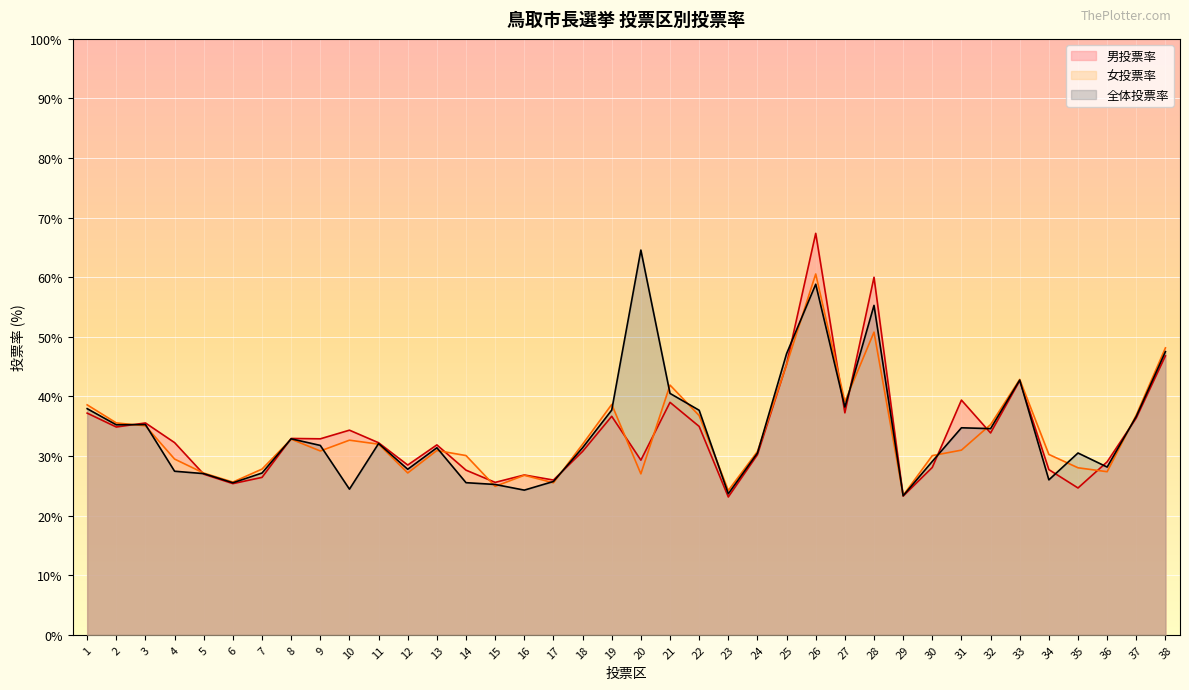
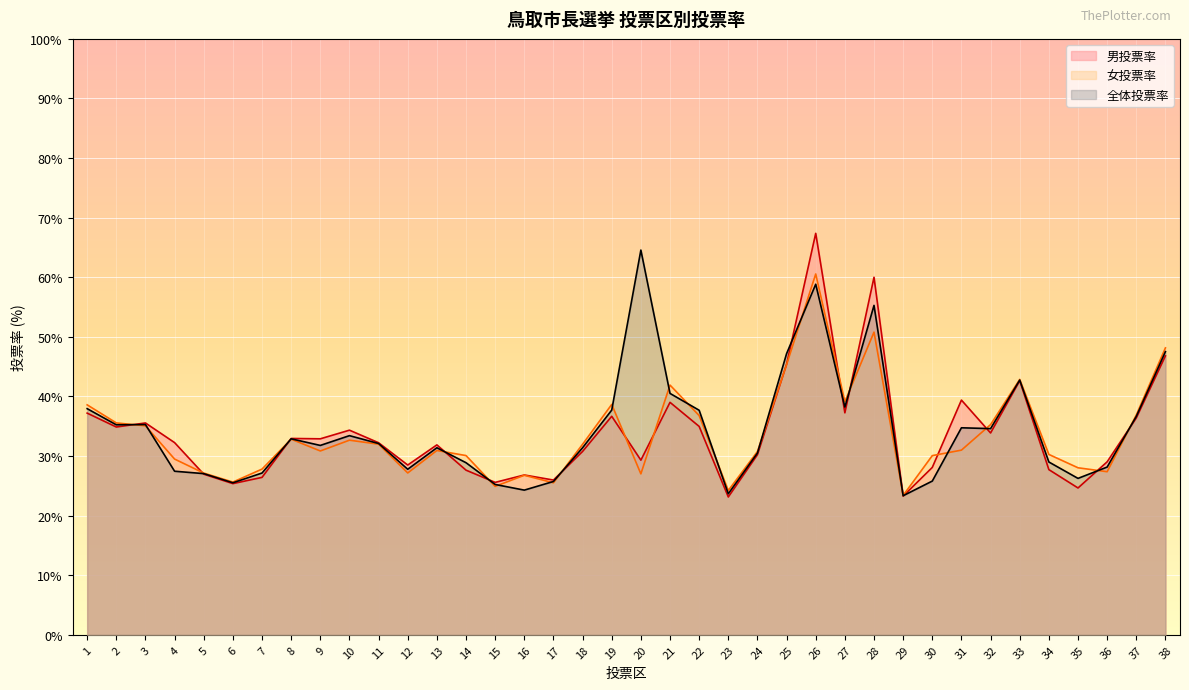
全体投票率, 10: 24% -> 33%
全体投票率, 14: 26% -> 29%
全体投票率, 30: 29% -> 26%
全体投票率, 34: 26% -> 29%
全体投票率, 35: 31% -> 26%
